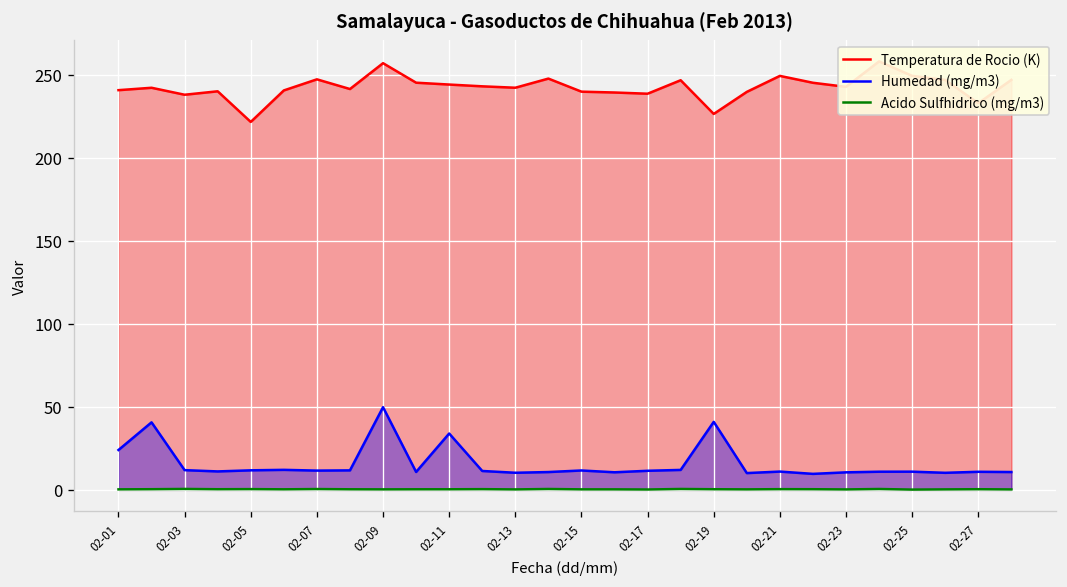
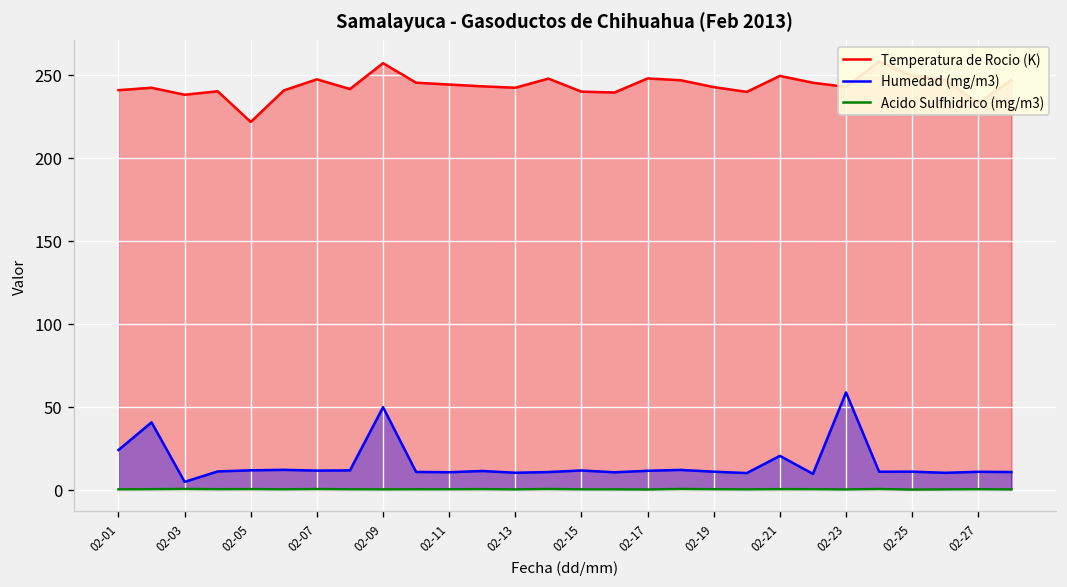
Humedad (mg/m3), 02-03: 12 -> 5
Humedad (mg/m3), 02-11: 34 -> 11
Temperatura de Rocio (K), 02-17: 239 -> 248
Temperatura de Rocio (K), 02-19: 226 -> 243
Humedad (mg/m3), 02-19: 41 -> 11
Humedad (mg/m3), 02-21: 11 -> 20
Humedad (mg/m3), 02-23: 10 -> 59
